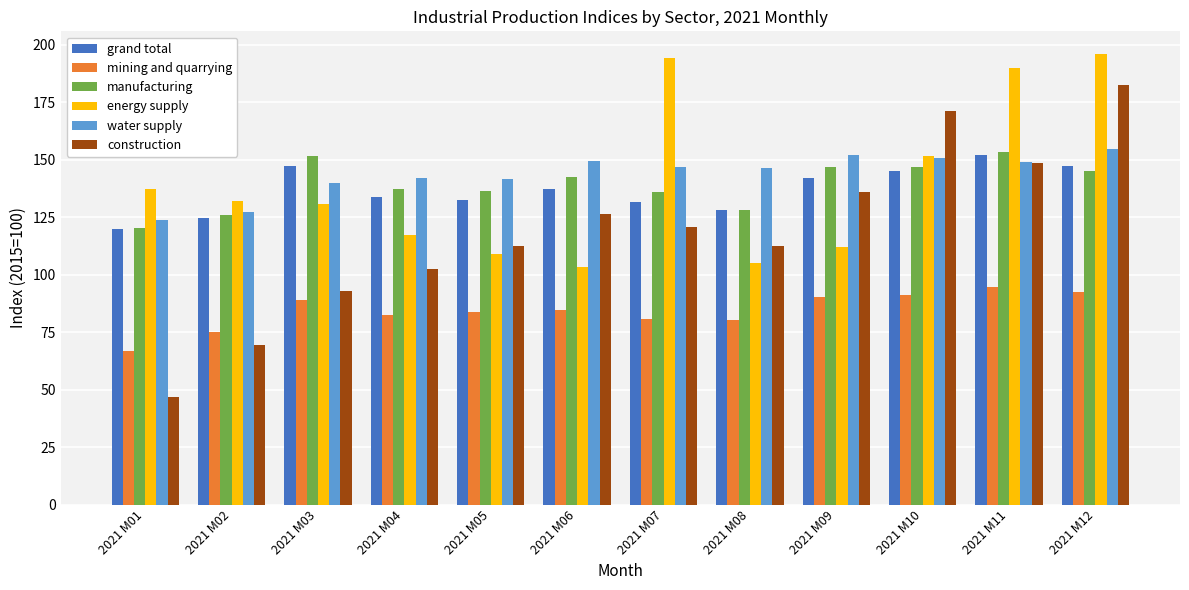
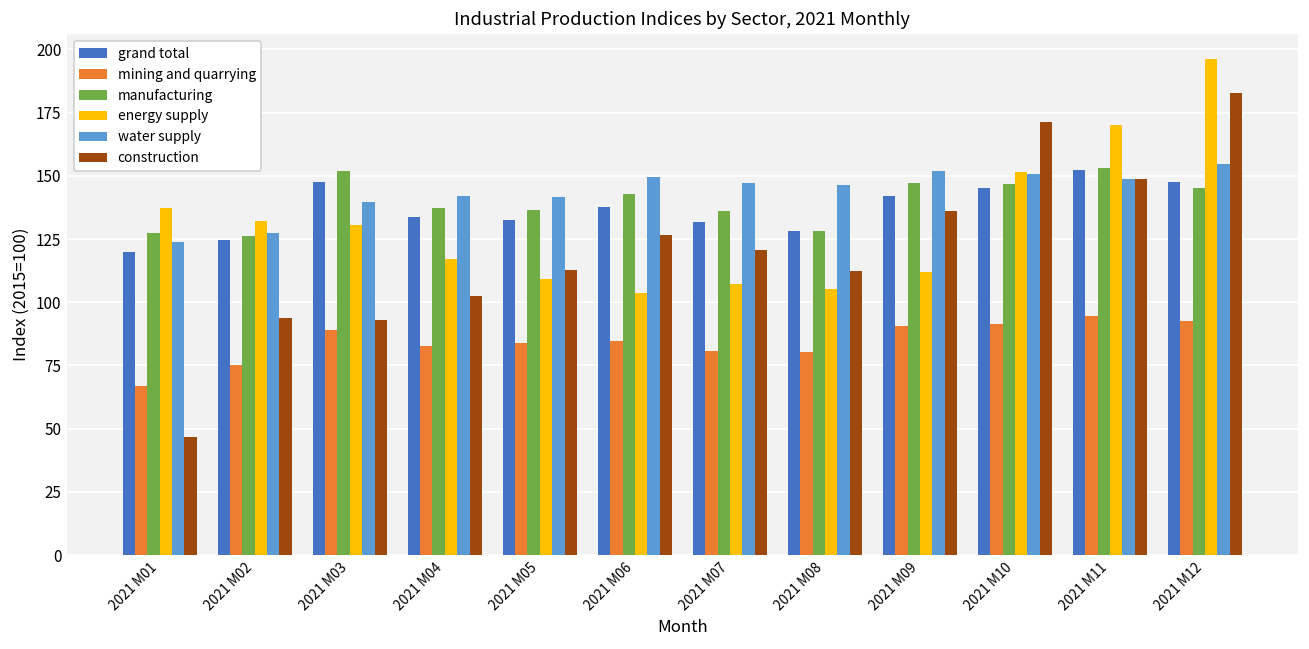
manufacturing, 2021 M01: 121 -> 127
construction, 2021 M02: 69 -> 94
energy supply, 2021 M07: 195 -> 107
energy supply, 2021 M11: 190 -> 170
